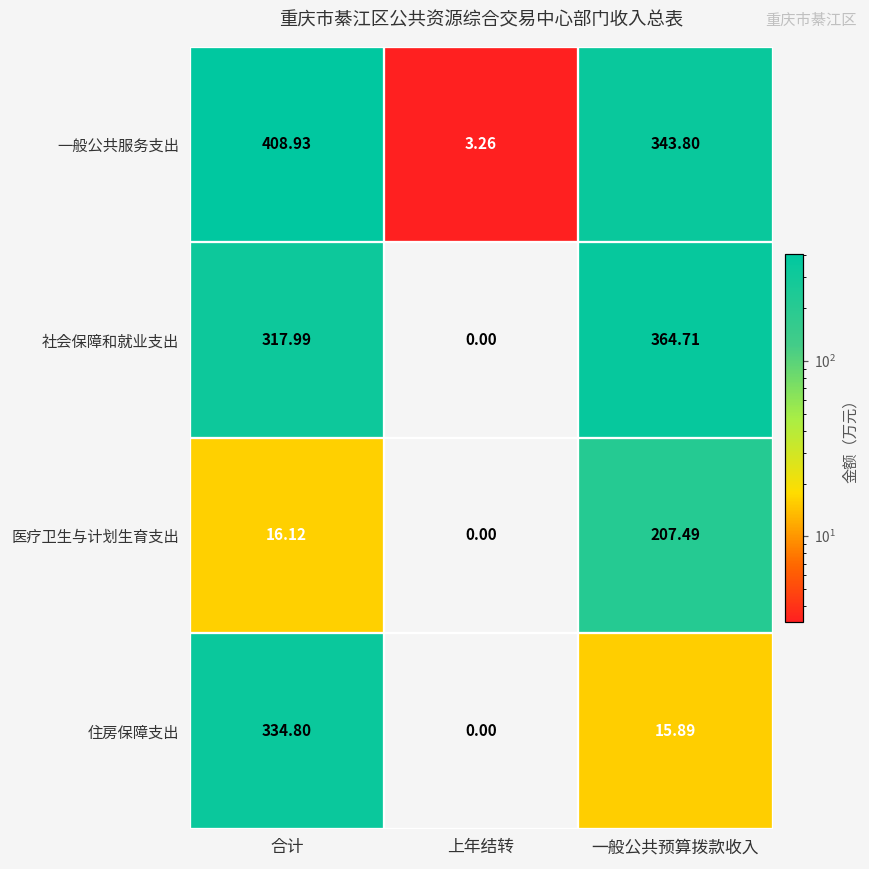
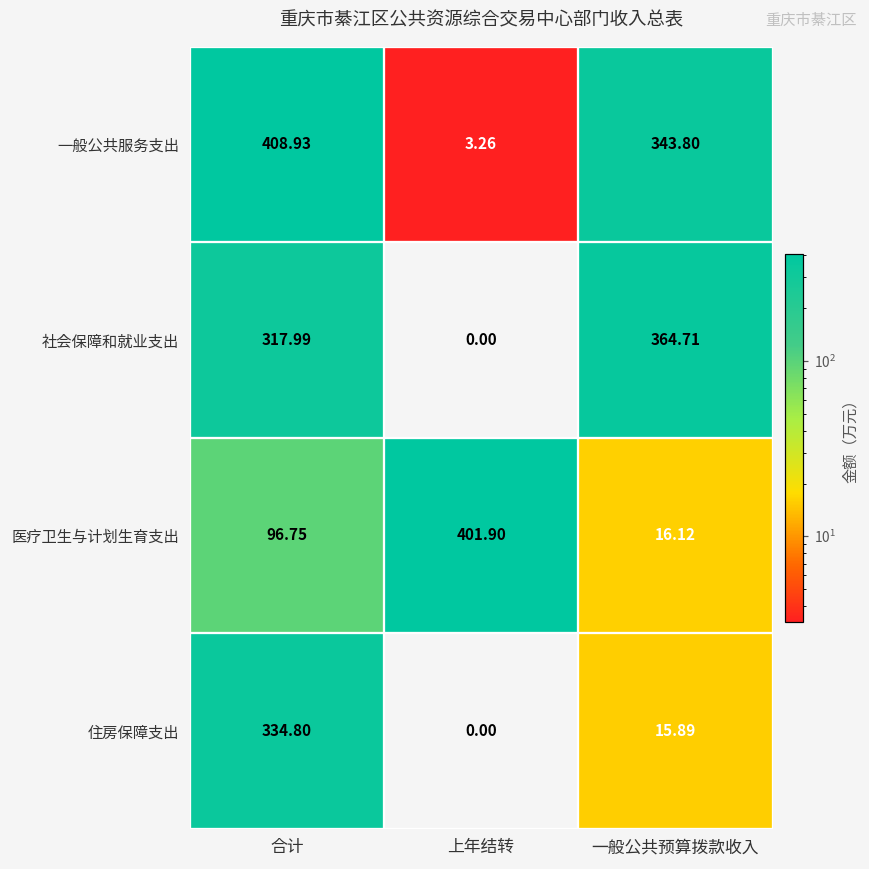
医疗卫生与计划生育支出, 合计: 16.12 -> 96.75
医疗卫生与计划生育支出, 上年结转: 0.00 -> 401.90
医疗卫生与计划生育支出, 一般公共预算拨款收入: 207.49 -> 16.12
